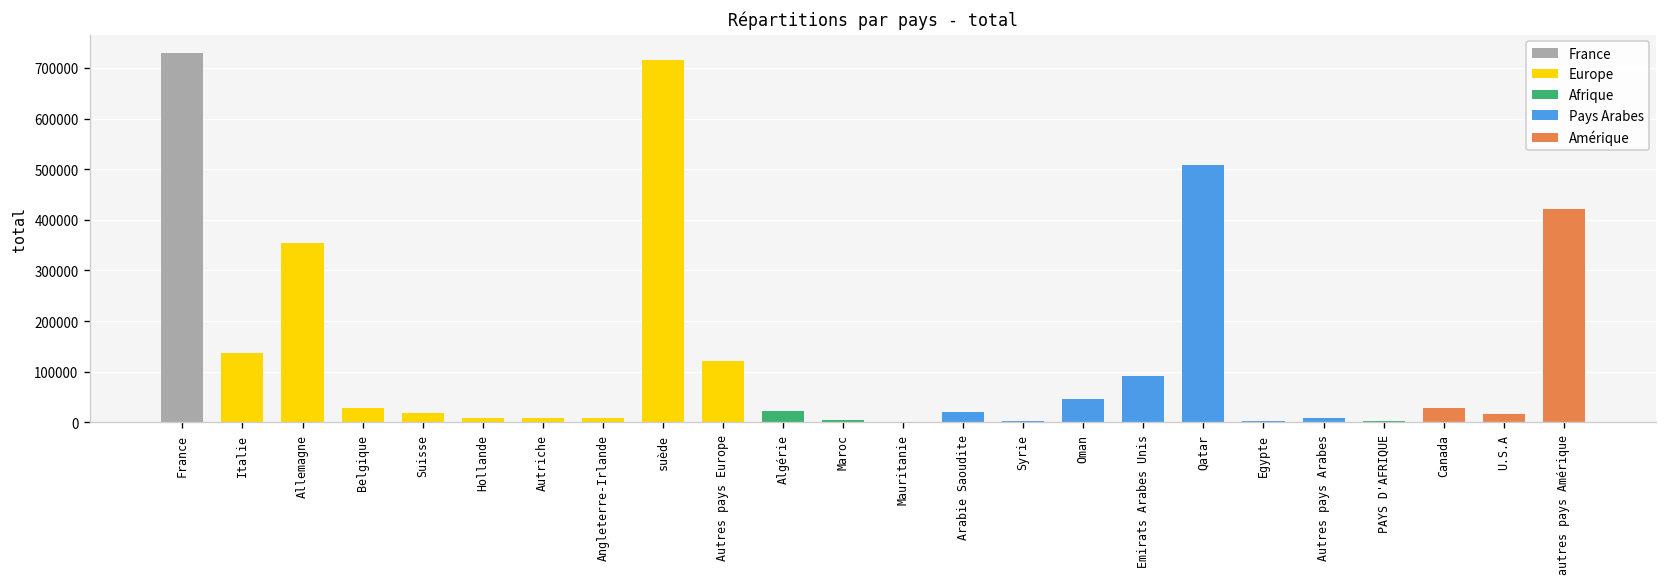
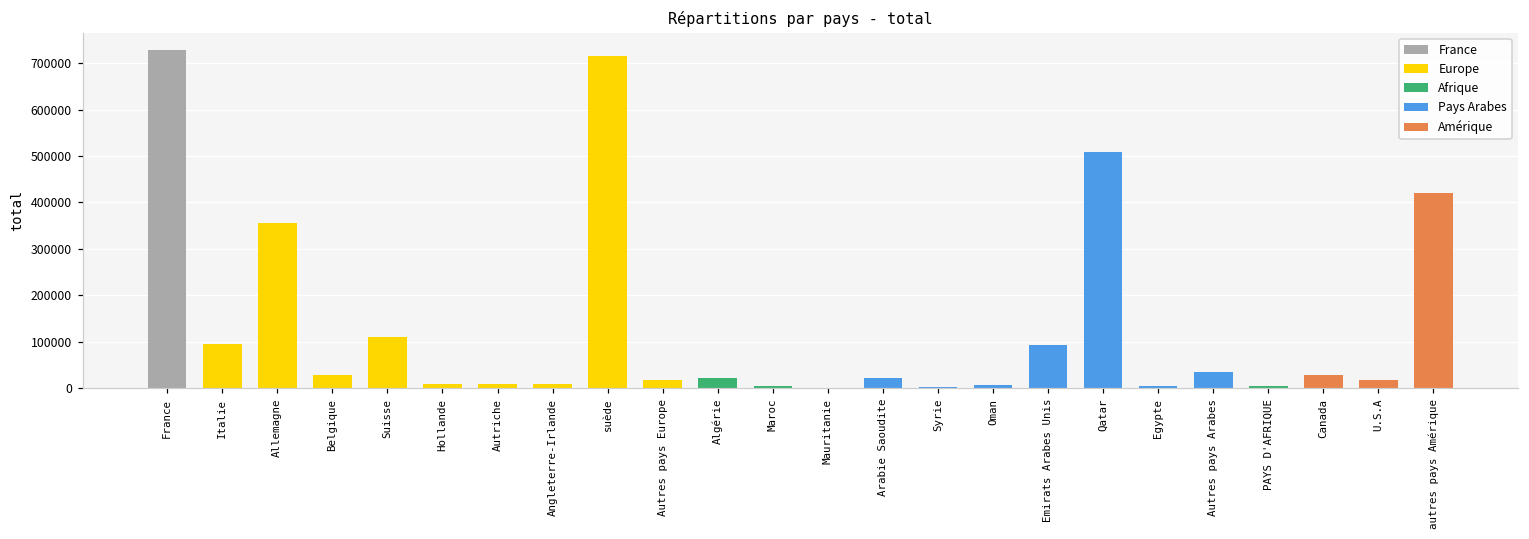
Italie: 140000 -> 90000
Suisse: 20000 -> 110000
Autres pays Europe: 120000 -> 20000
Oman: 50000 -> 10000
Autres pays Arabes: 10000 -> 30000
